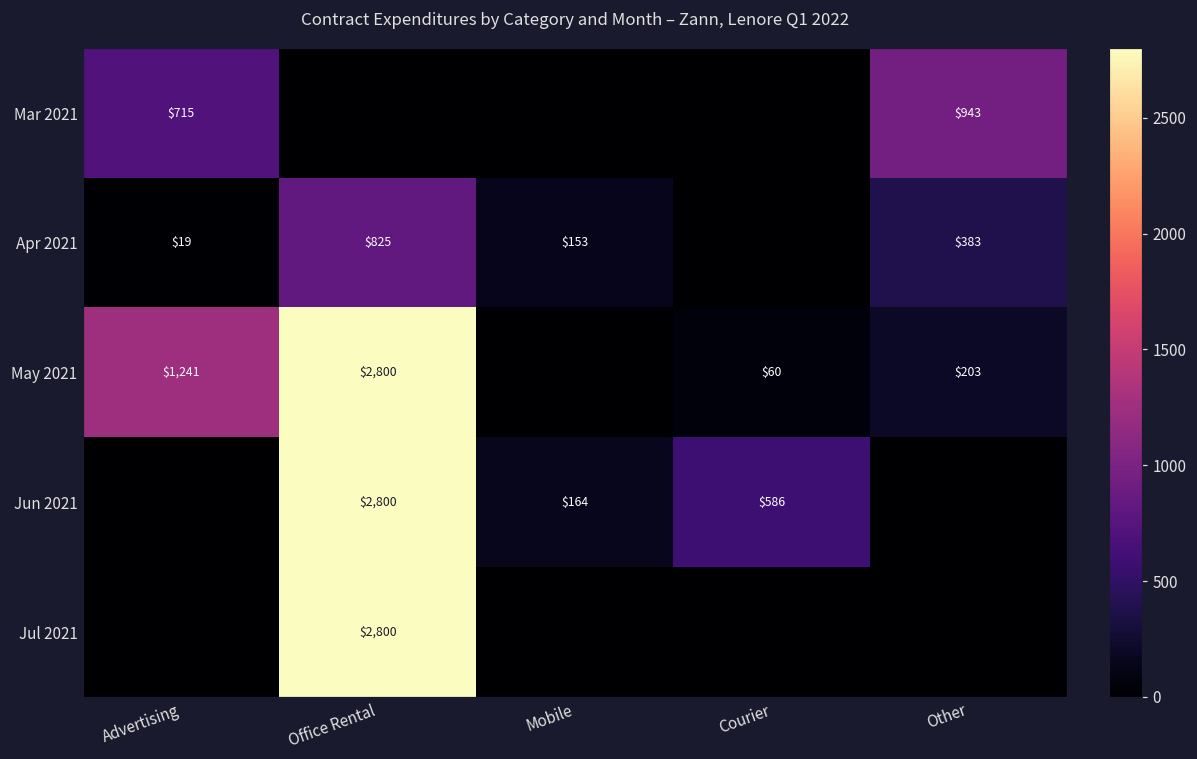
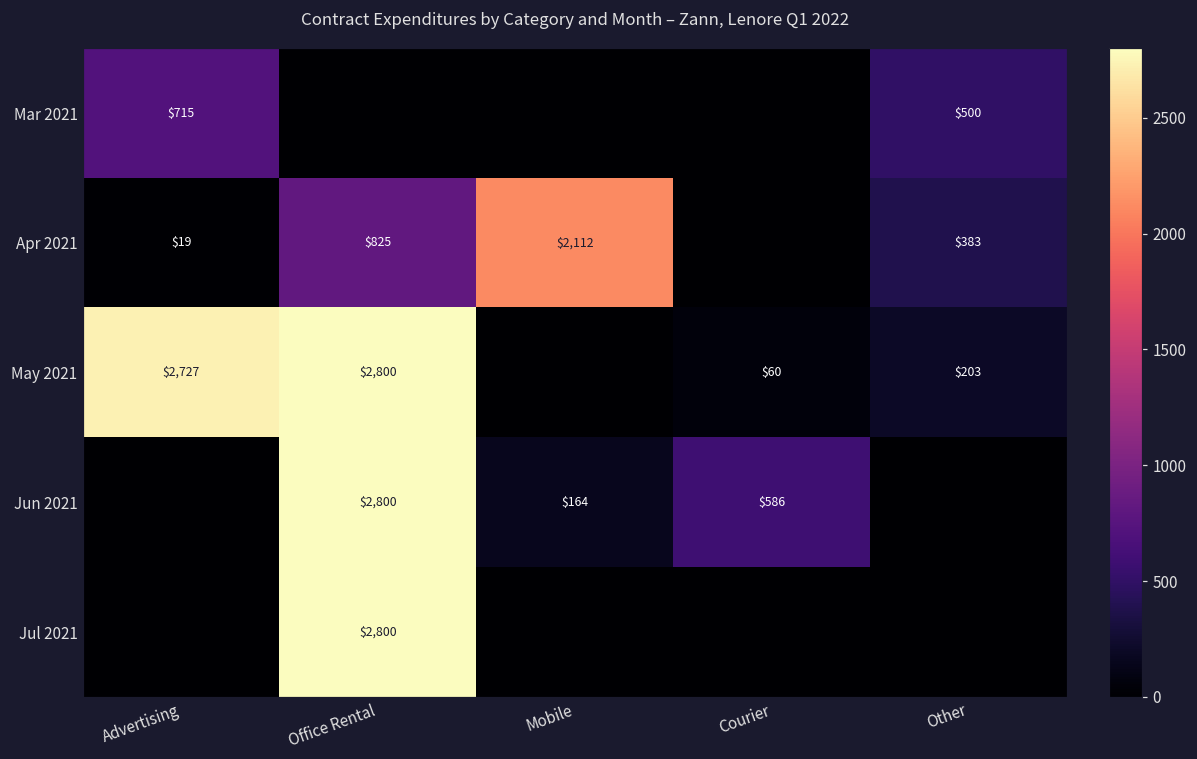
Mar 2021, Other: $943 -> $500
Apr 2021, Mobile: $153 -> $2,112
May 2021, Advertising: $1,241 -> $2,727
